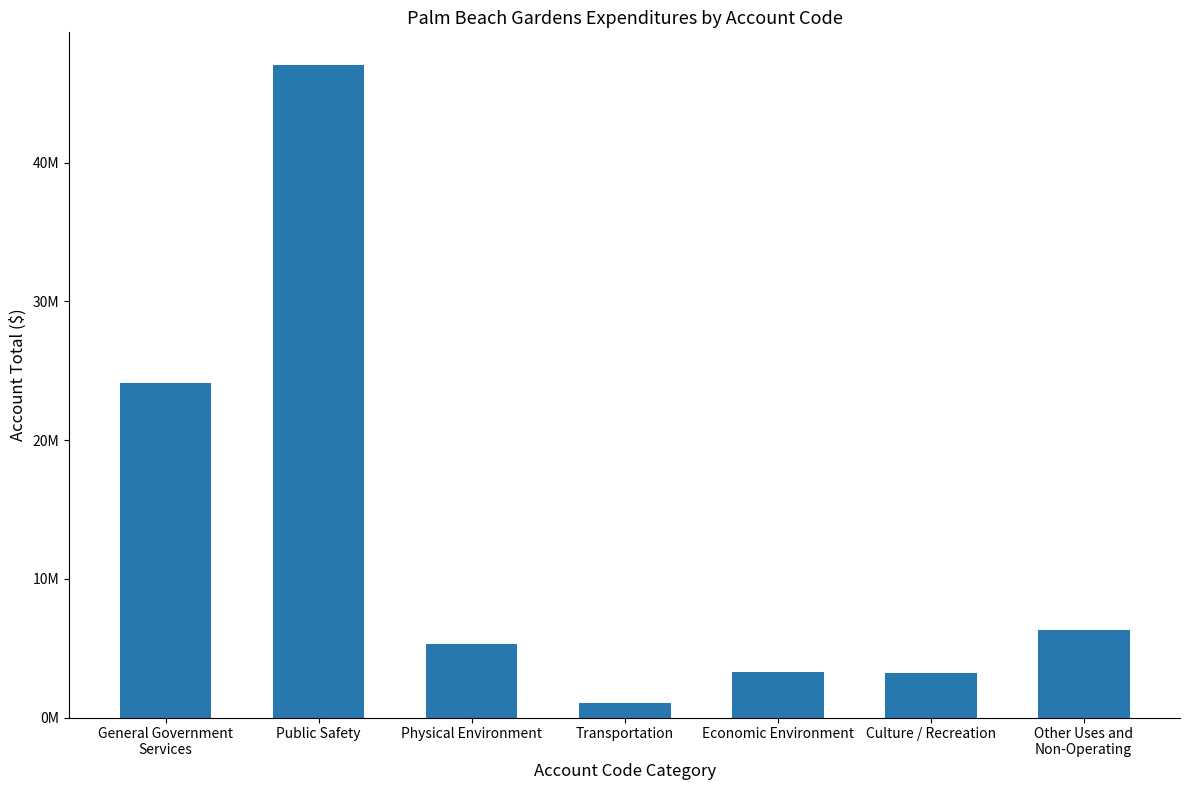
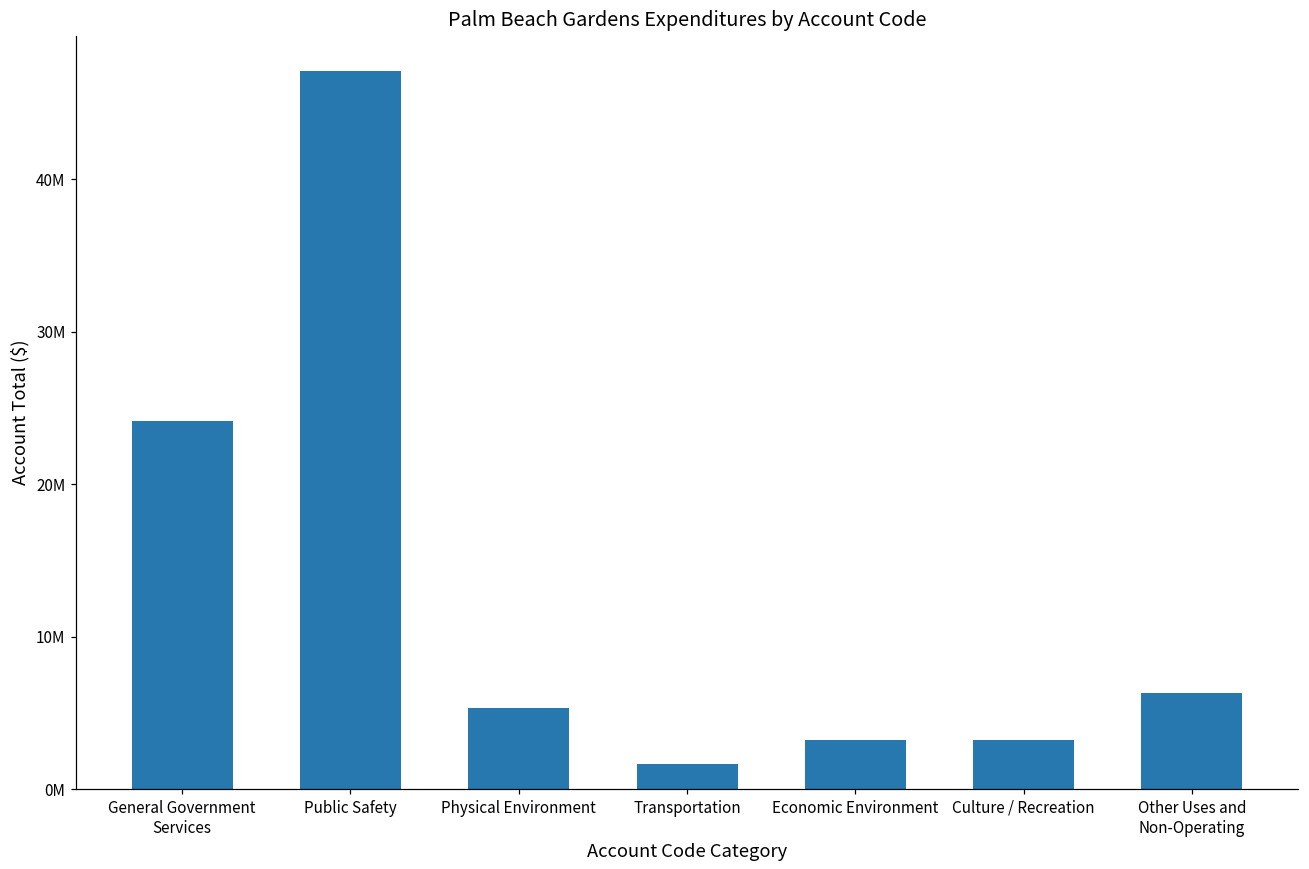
Transportation: 1000000 -> 1700000
